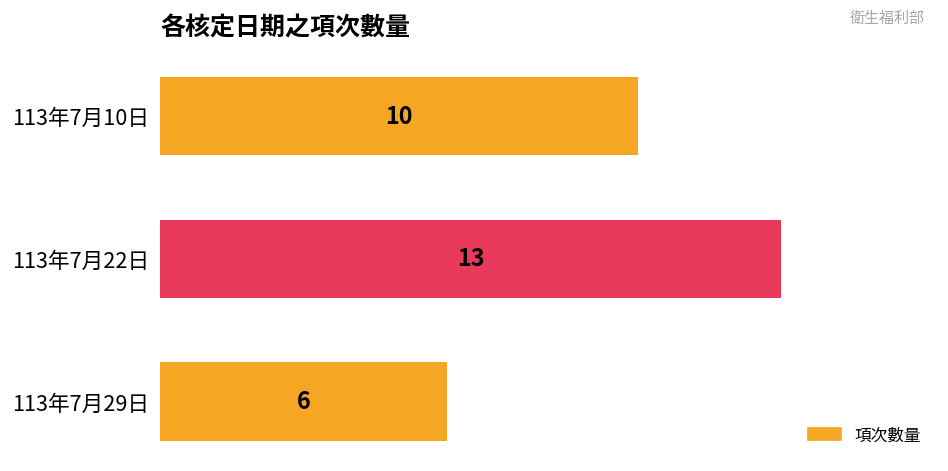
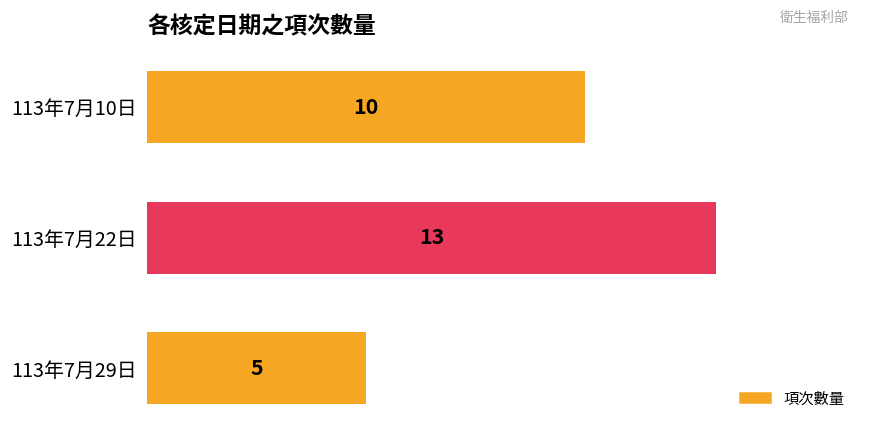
113年7月29日: 6 -> 5
